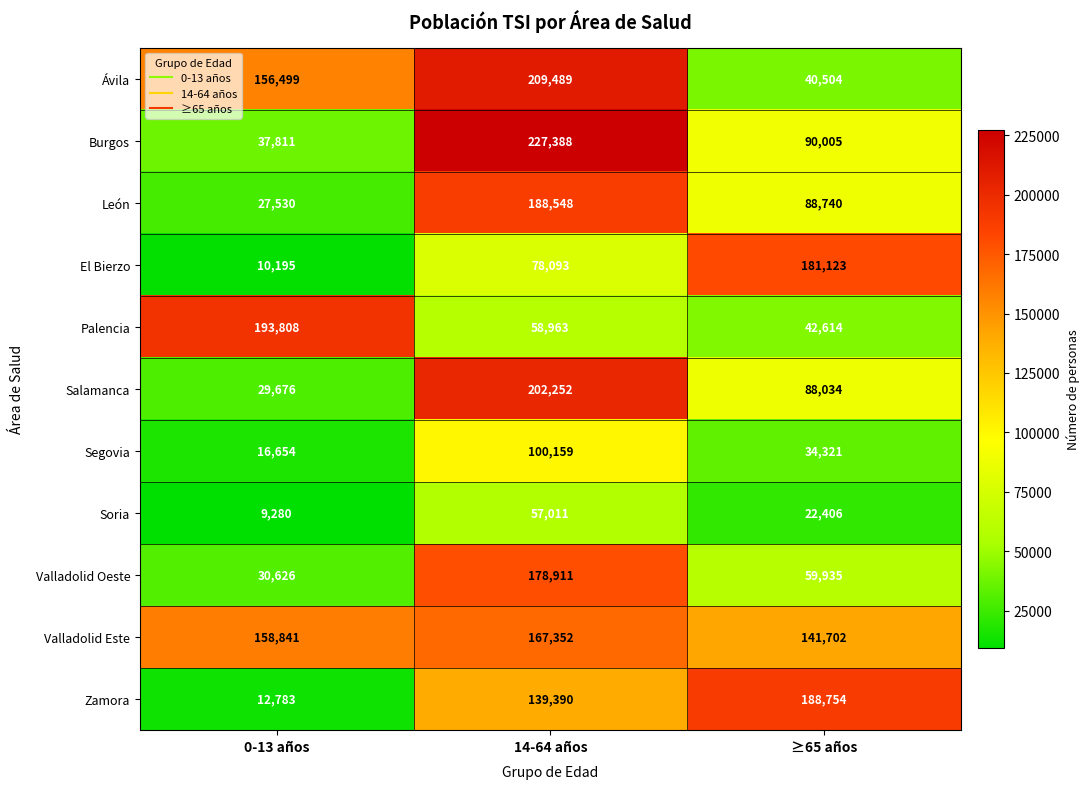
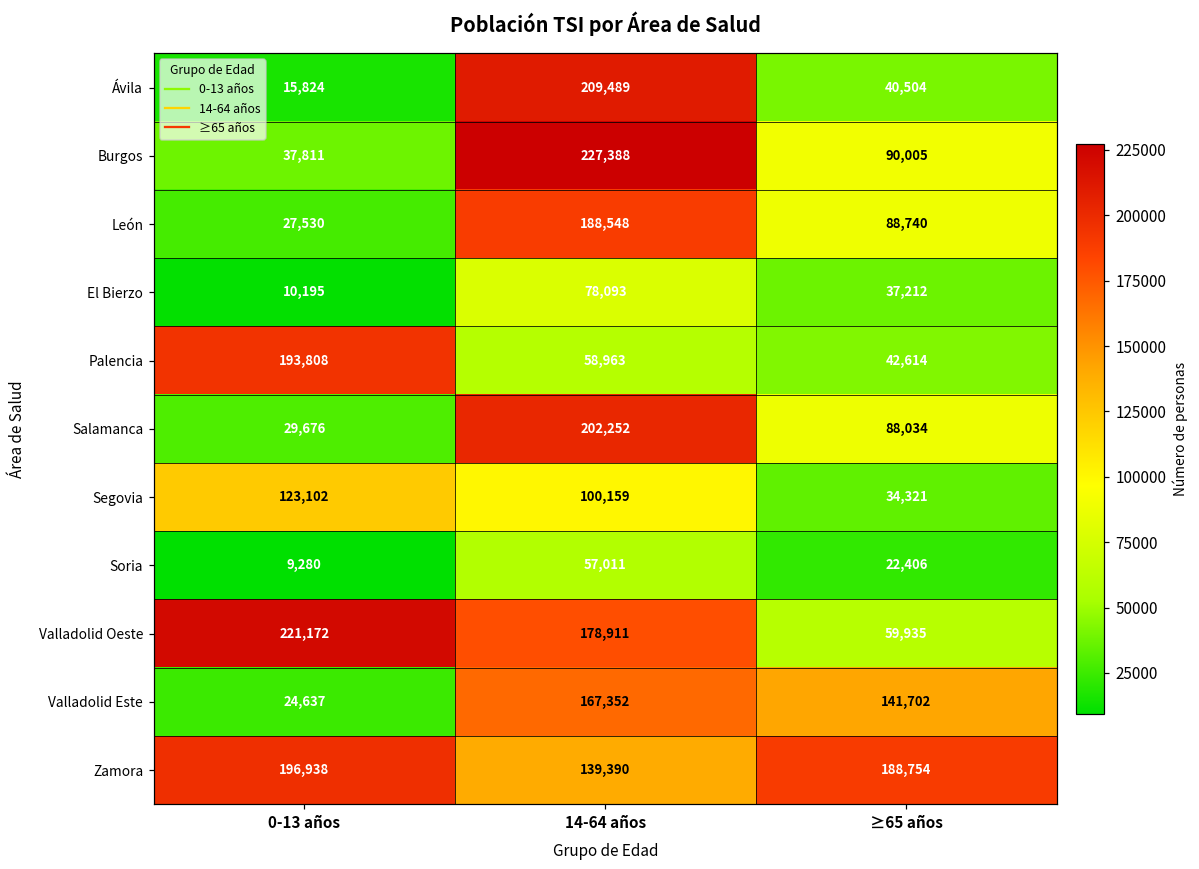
Ávila, 0-13 años: 156,499 -> 15,824
El Bierzo, ≥65 años: 181,123 -> 37,212
Segovia, 0-13 años: 16,654 -> 123,102
Valladolid Oeste, 0-13 años: 30,626 -> 221,172
Valladolid Este, 0-13 años: 158,841 -> 24,637
Zamora, 0-13 años: 12,783 -> 196,938
